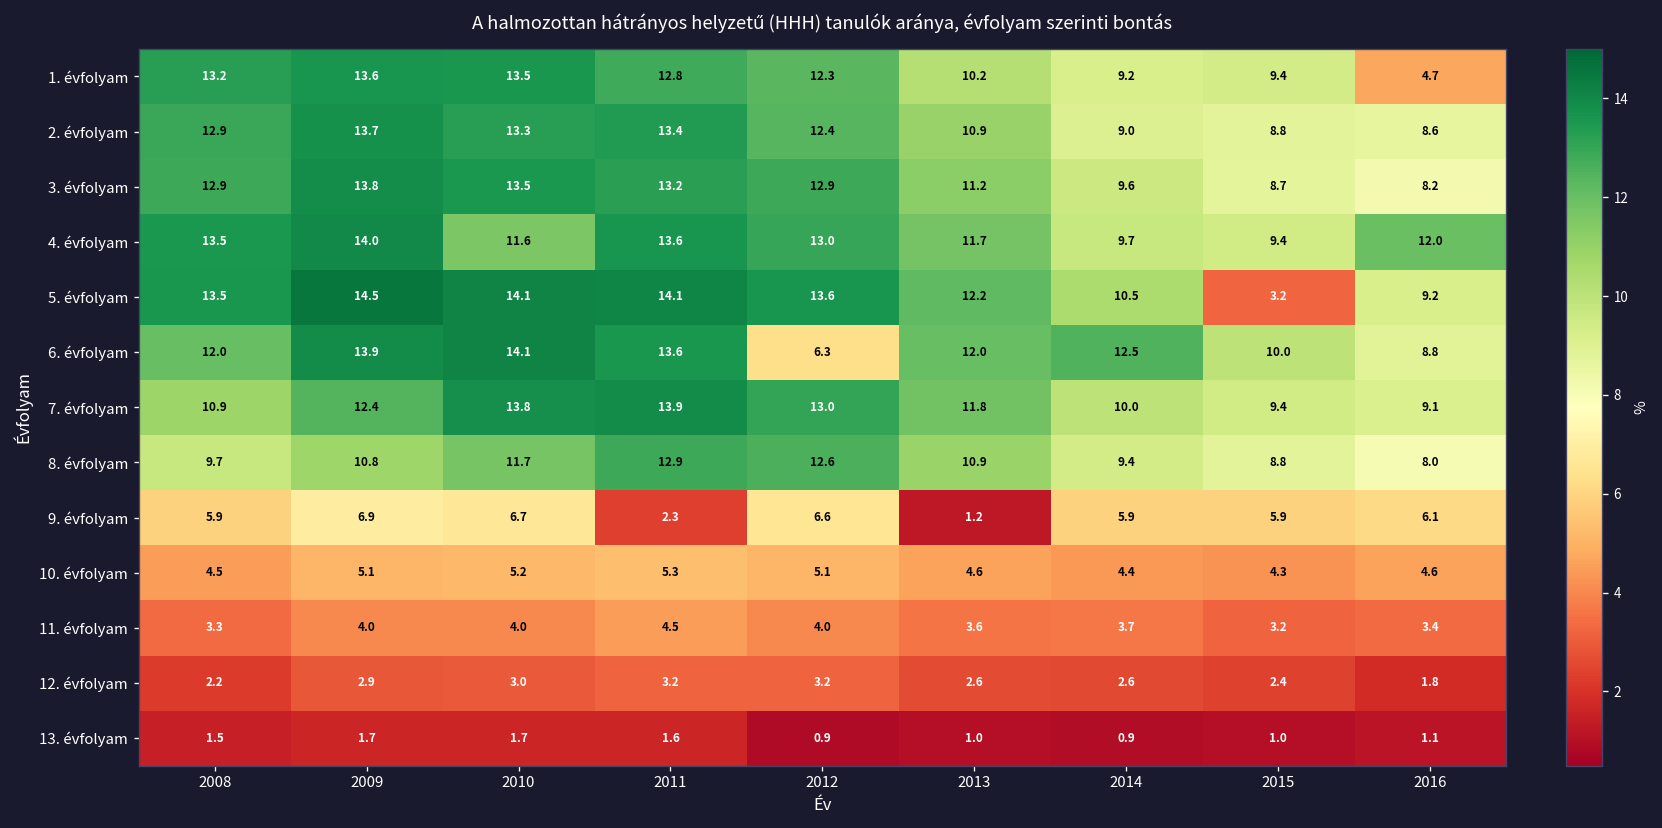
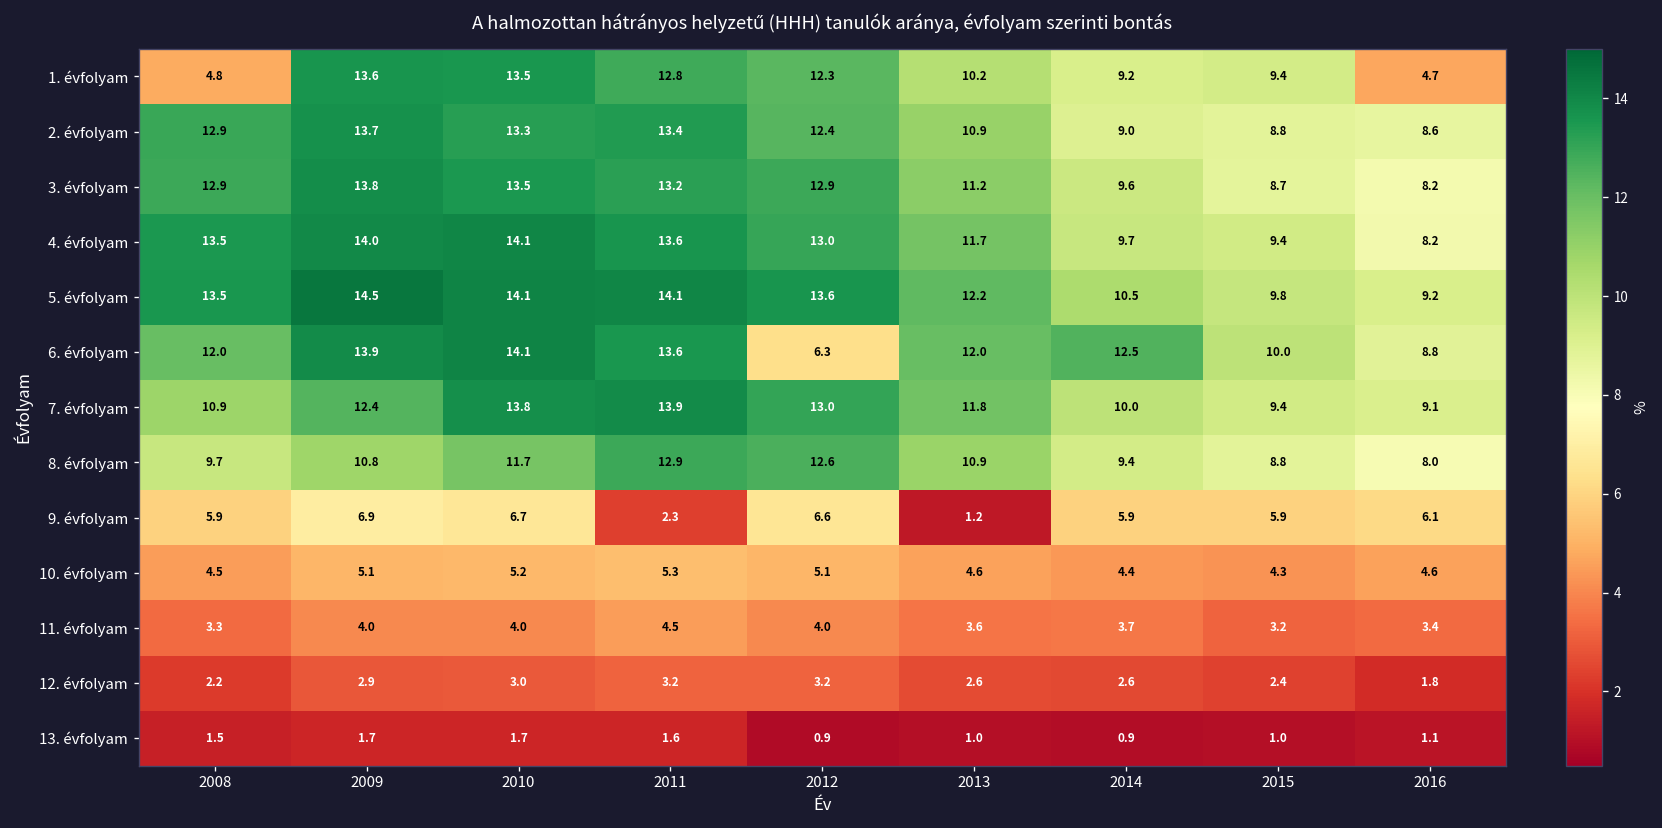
1. évfolyam, 2008: 13.2 -> 4.8
4. évfolyam, 2010: 11.6 -> 14.1
4. évfolyam, 2016: 12.0 -> 8.2
5. évfolyam, 2015: 3.2 -> 9.8
